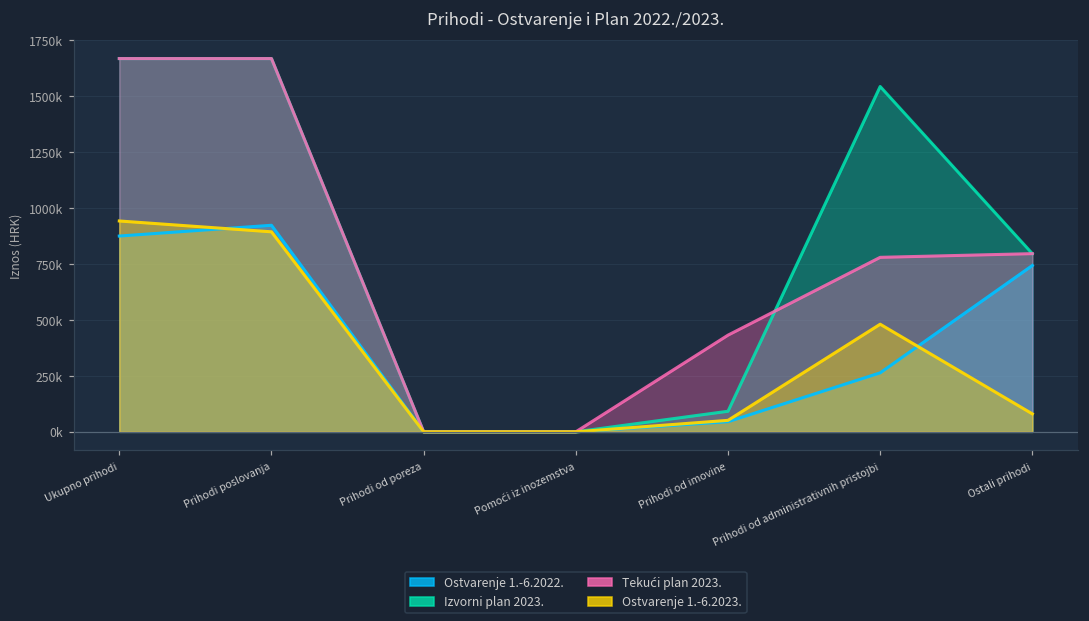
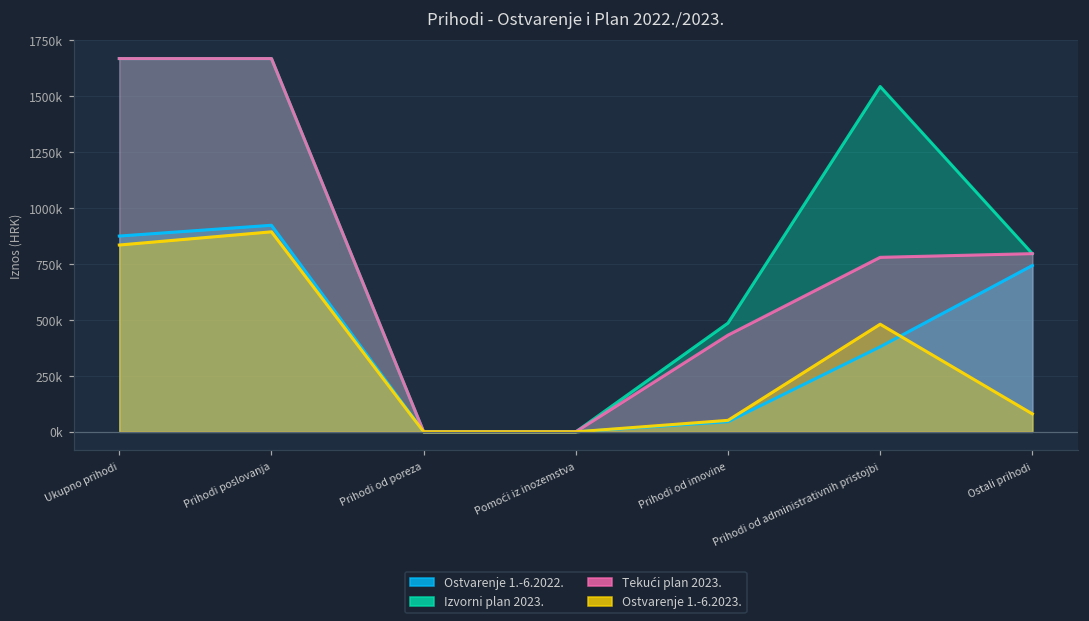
Ostvarenje 1.-6.2023., Ukupno prihodi: 940000 -> 840000
Izvorni plan 2023., Prihodi od imovine: 90000 -> 490000
Ostvarenje 1.-6.2022., Prihodi od administrativnih pristojbi: 260000 -> 380000
